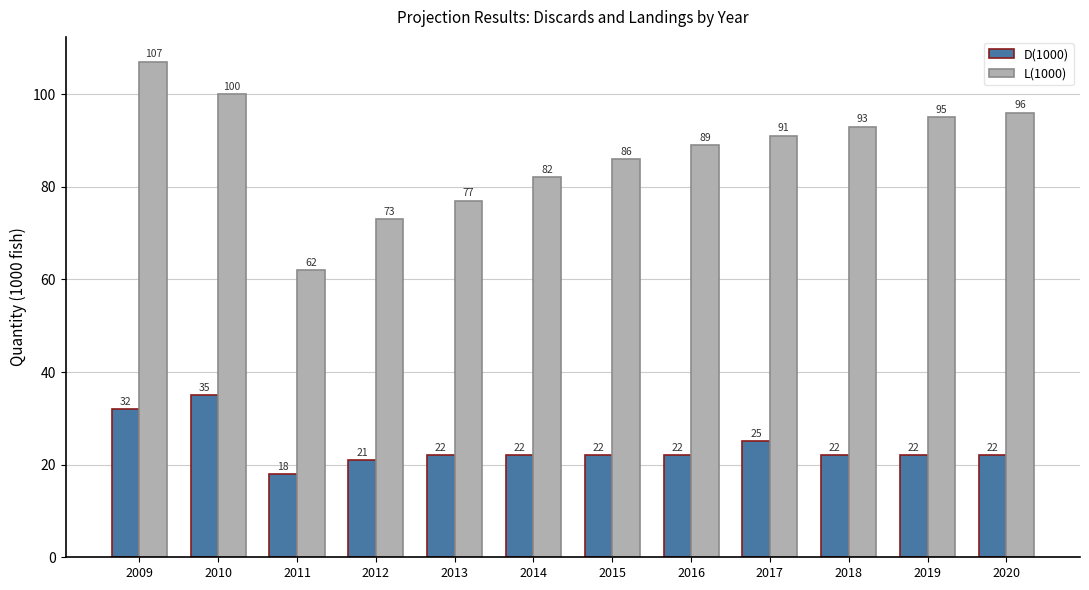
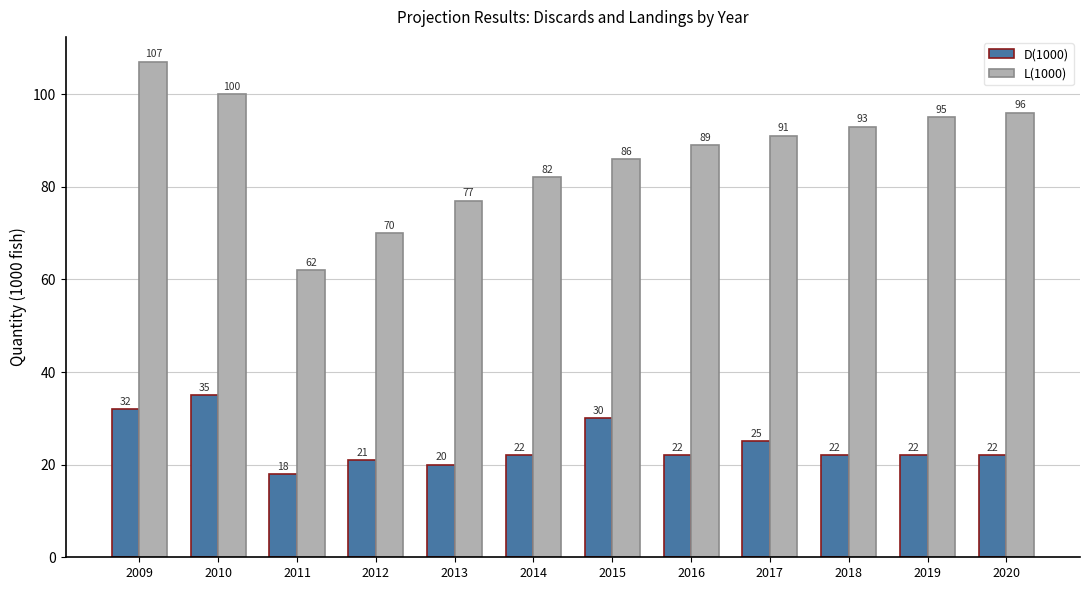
L(1000), 2012: 73 -> 70
D(1000), 2013: 22 -> 20
D(1000), 2015: 22 -> 30
